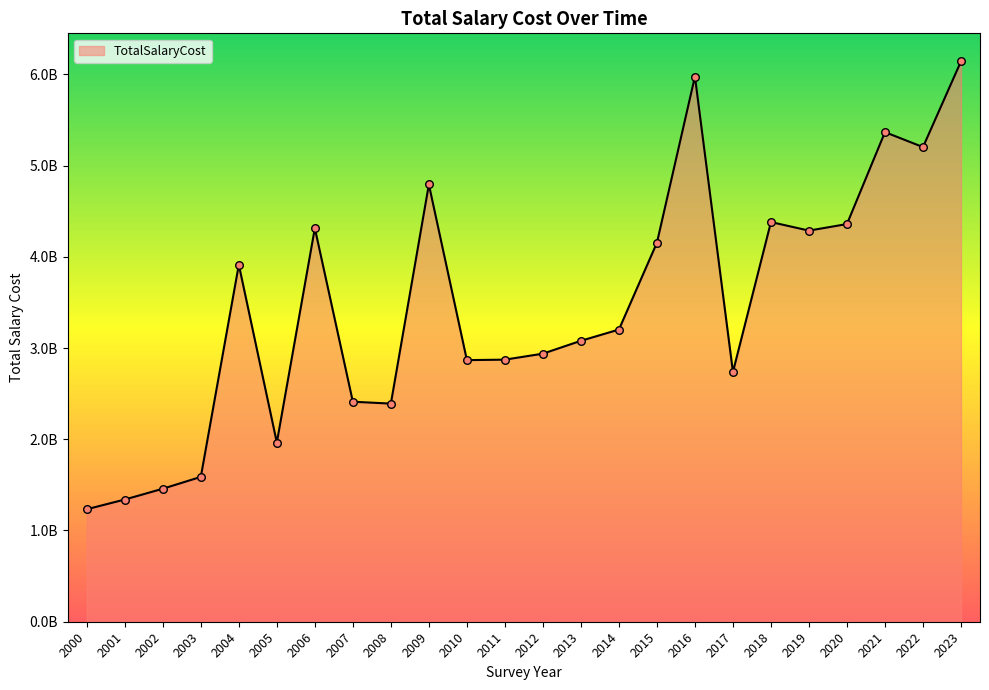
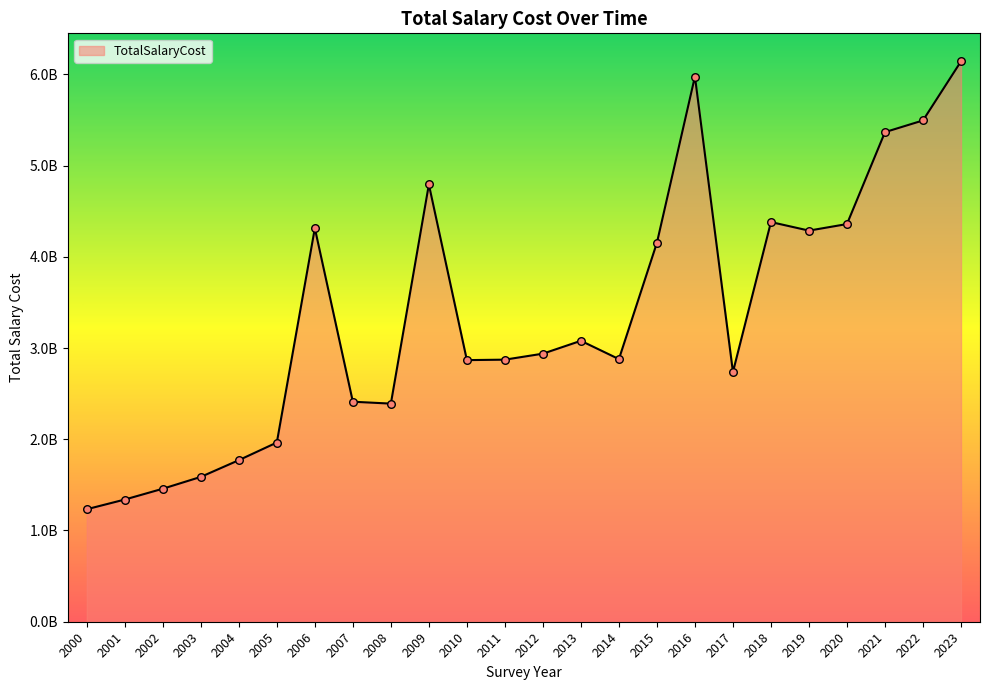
2004: 3900000000 -> 1800000000
2014: 3200000000 -> 2900000000
2022: 5200000000 -> 5500000000
